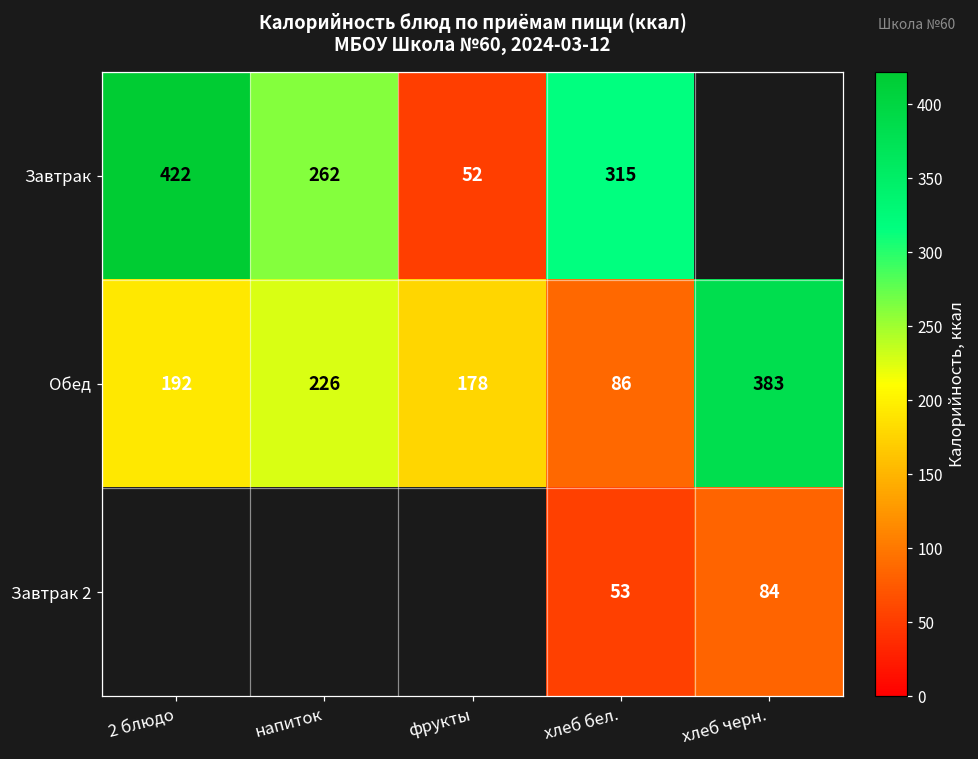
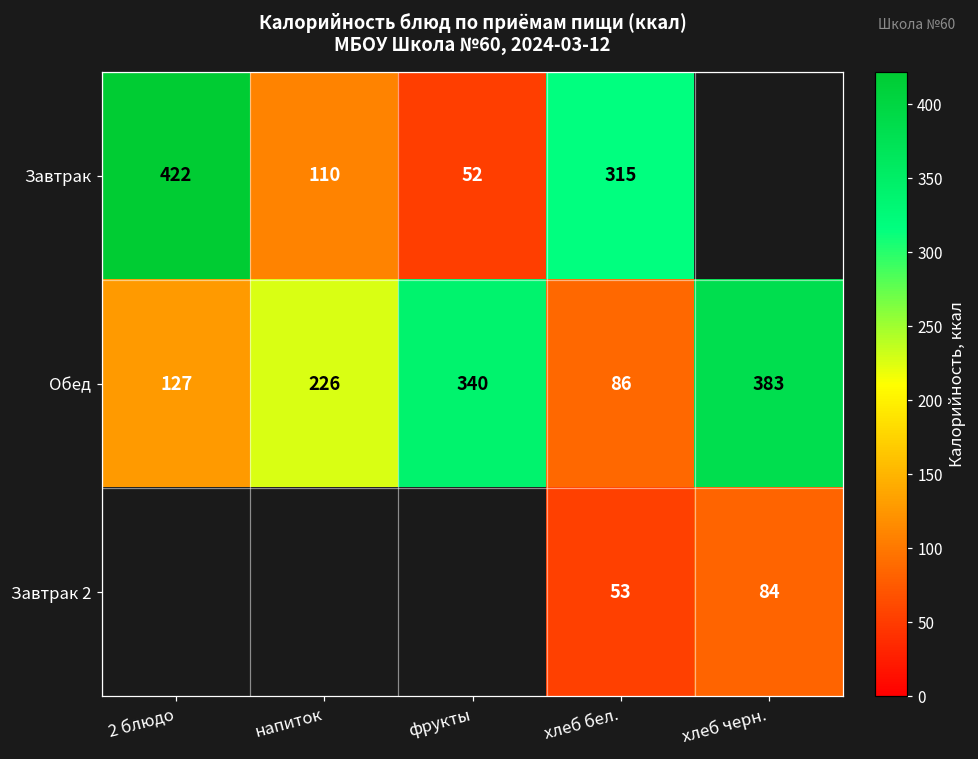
Завтрак, напиток: 262 -> 110
Обед, 2 блюдо: 192 -> 127
Обед, фрукты: 178 -> 340
